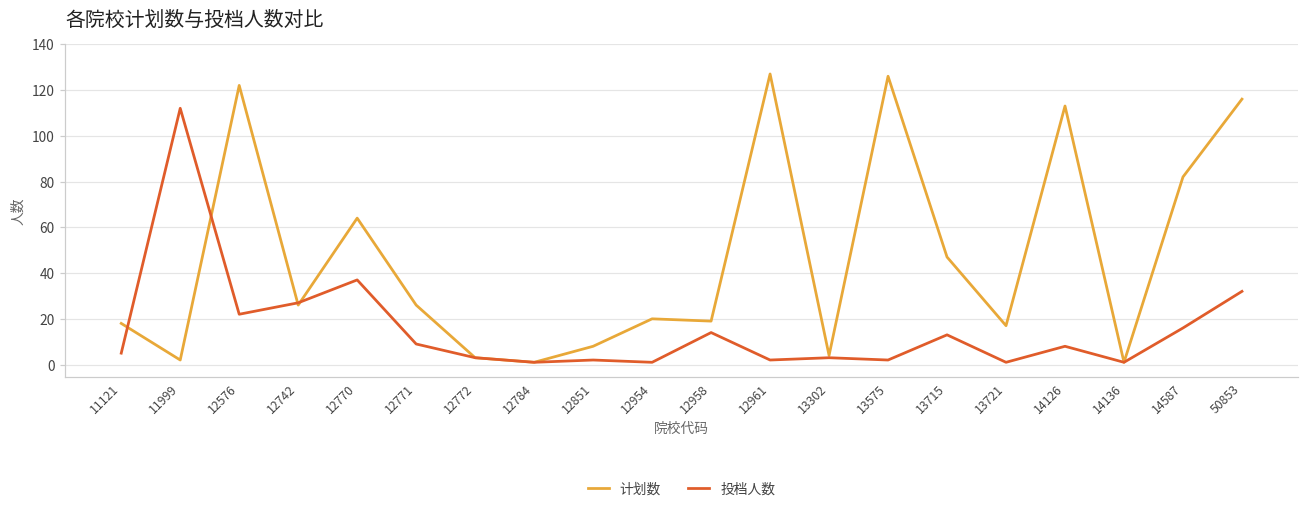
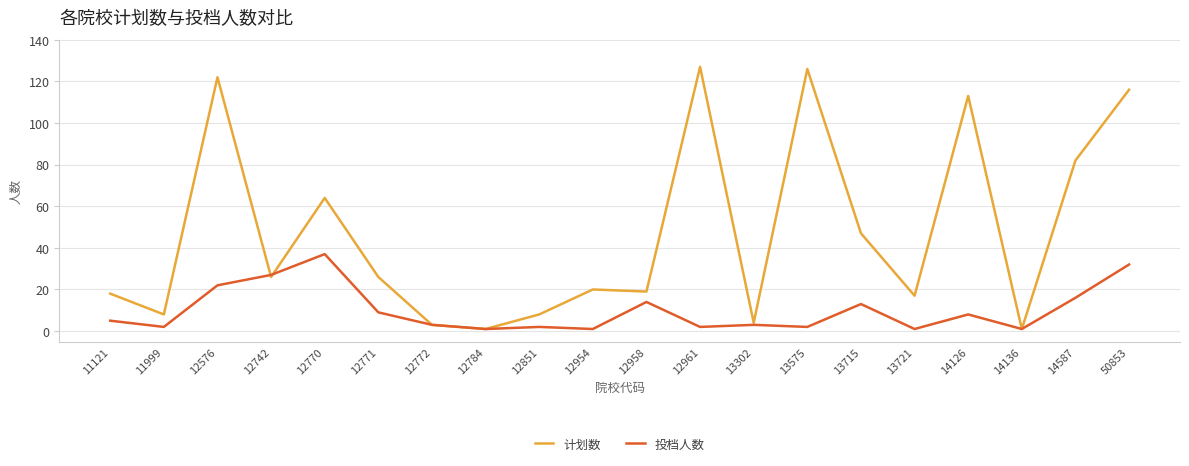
计划数, 11999: 2 -> 8
投档人数, 11999: 112 -> 2
